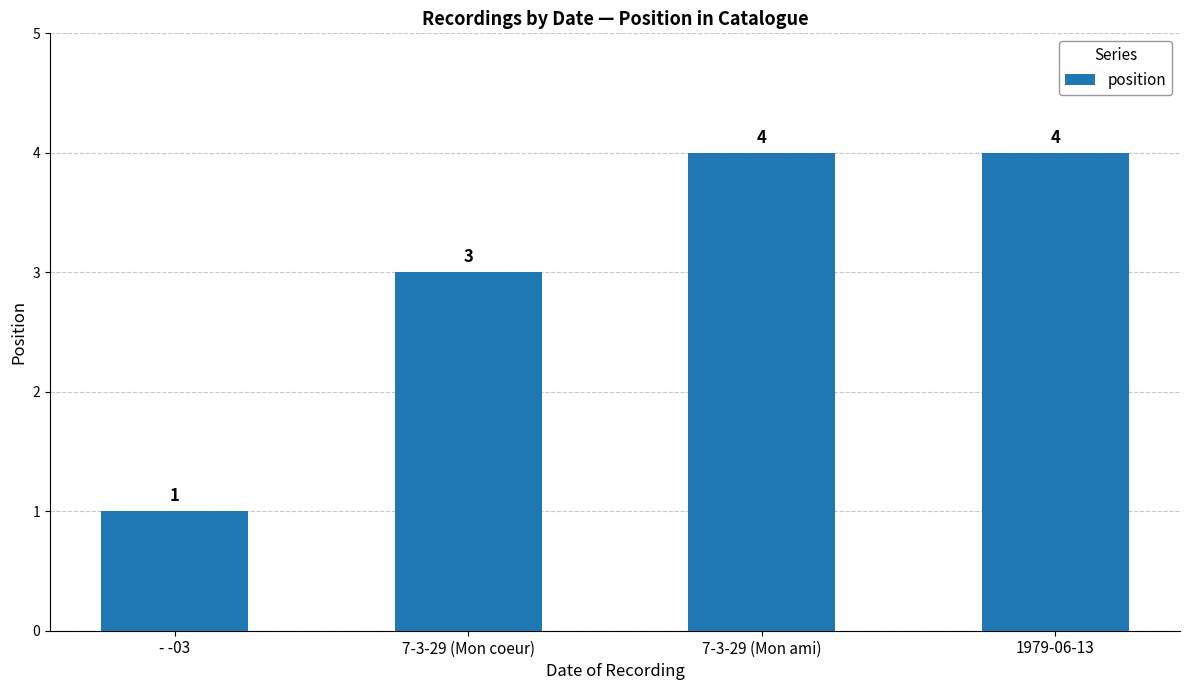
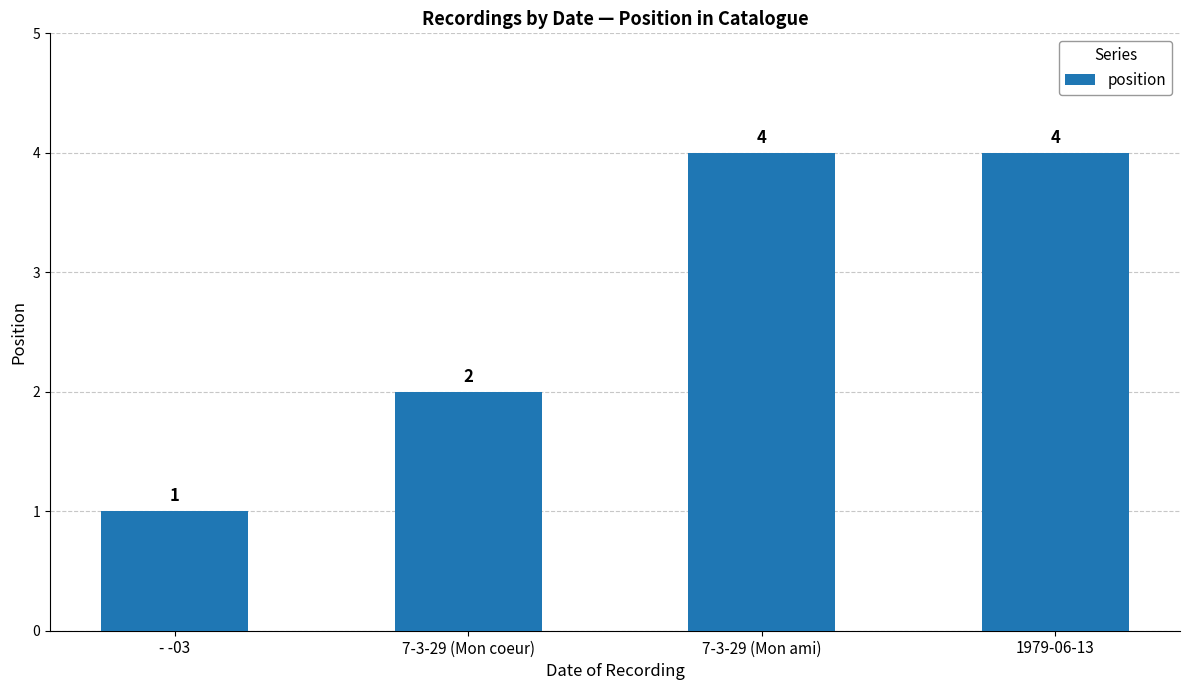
7-3-29 (Mon coeur): 3 -> 2
